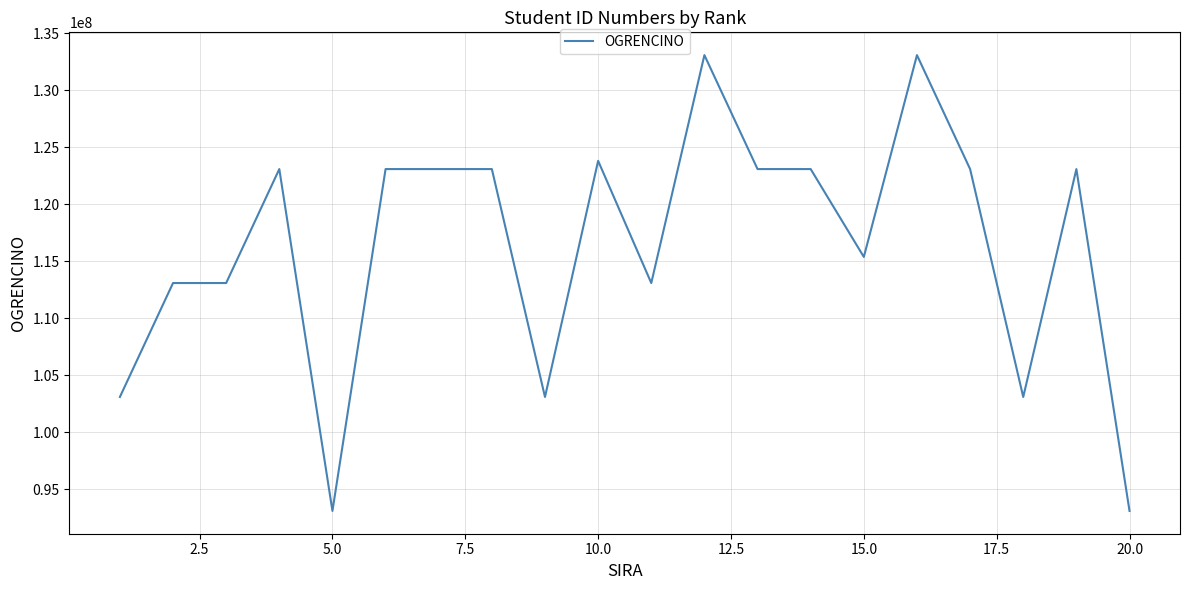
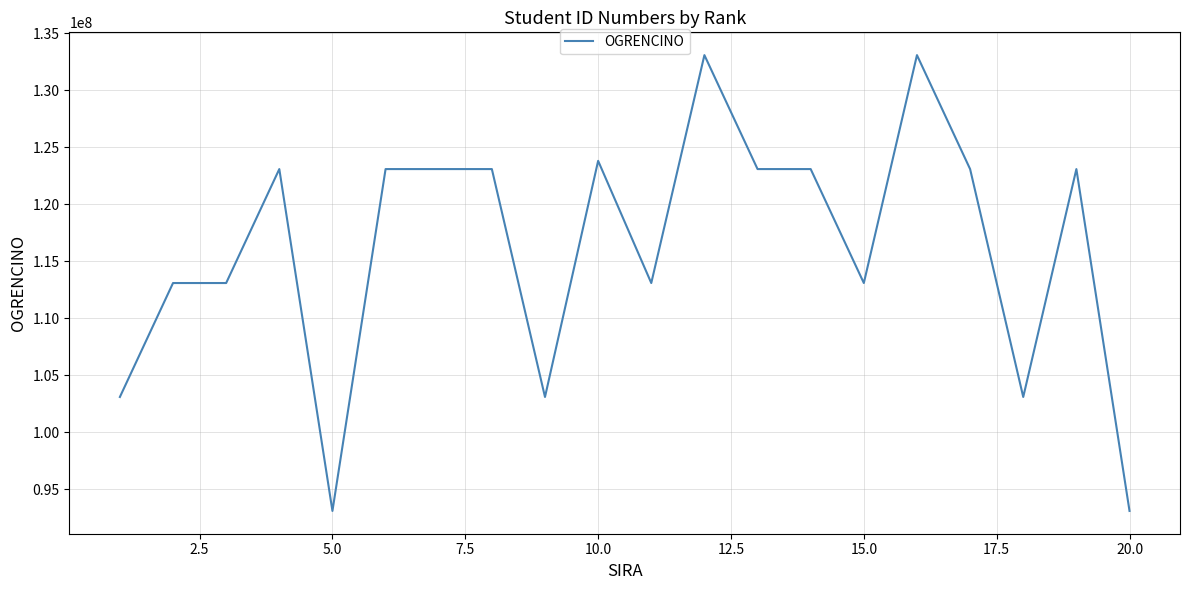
15.0: 115400000 -> 113100000
